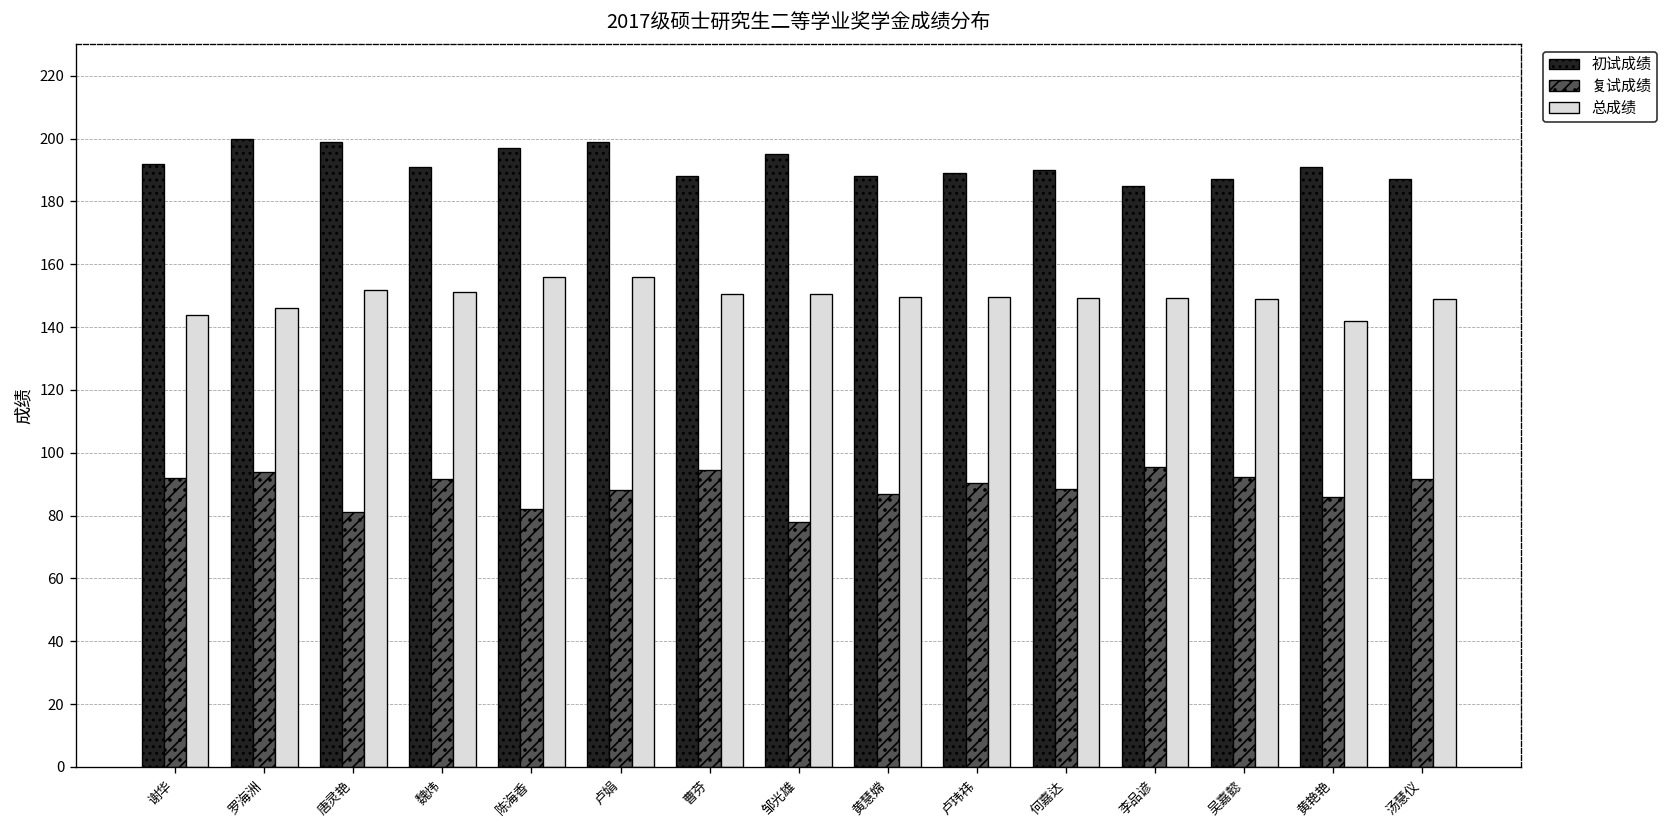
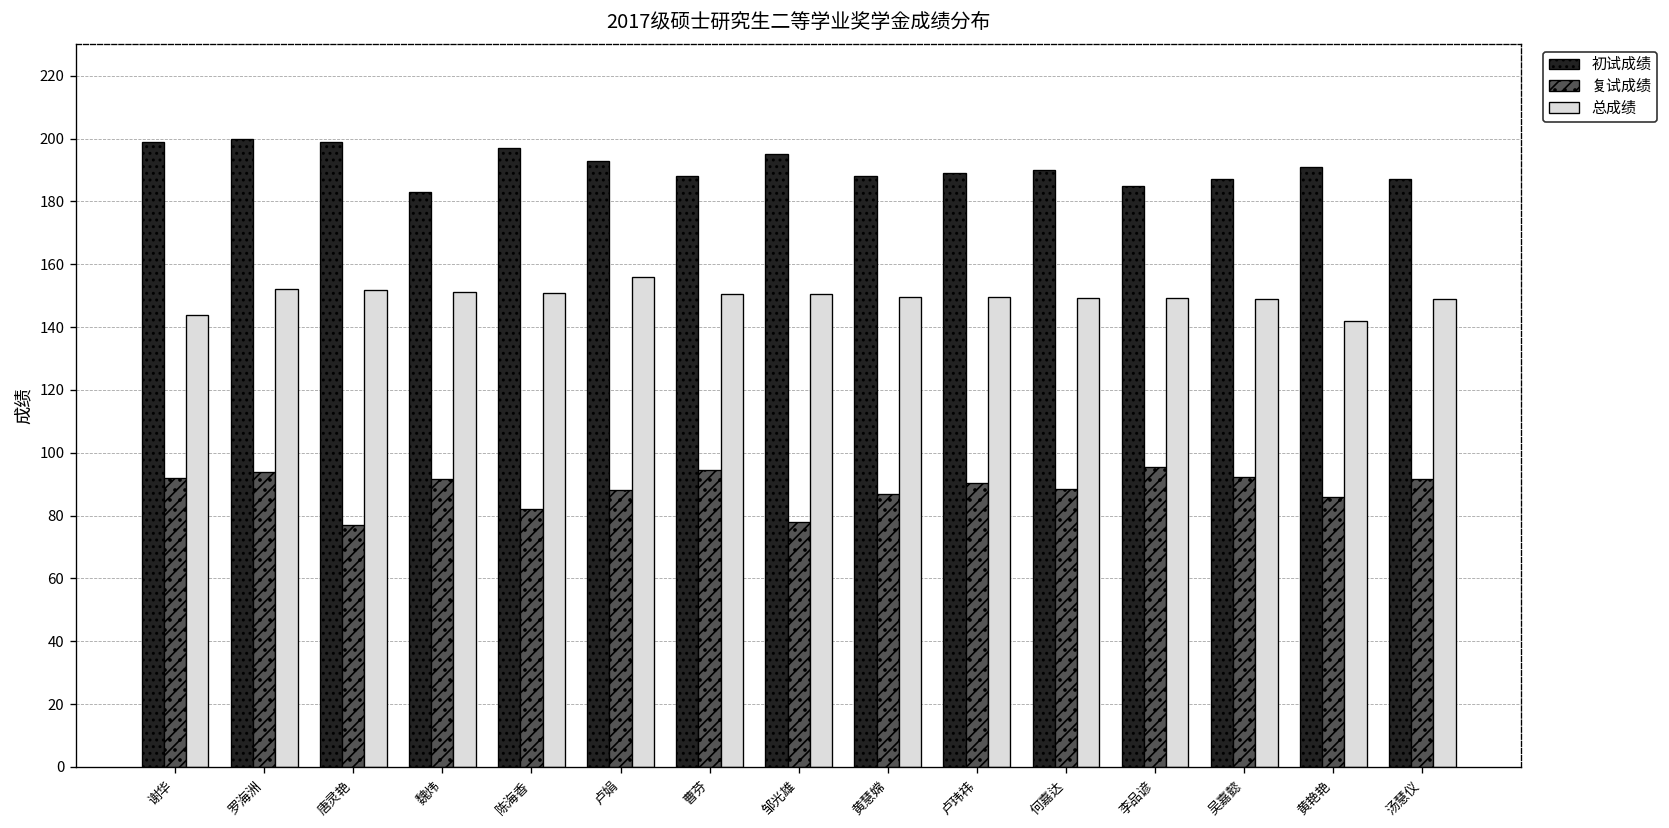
初试成绩, 谢华: 192 -> 199
总成绩, 罗海洲: 146 -> 152
复试成绩, 唐灵艳: 81 -> 77
初试成绩, 魏炜: 191 -> 183
总成绩, 陈海香: 156 -> 151
初试成绩, 卢娟: 199 -> 193
